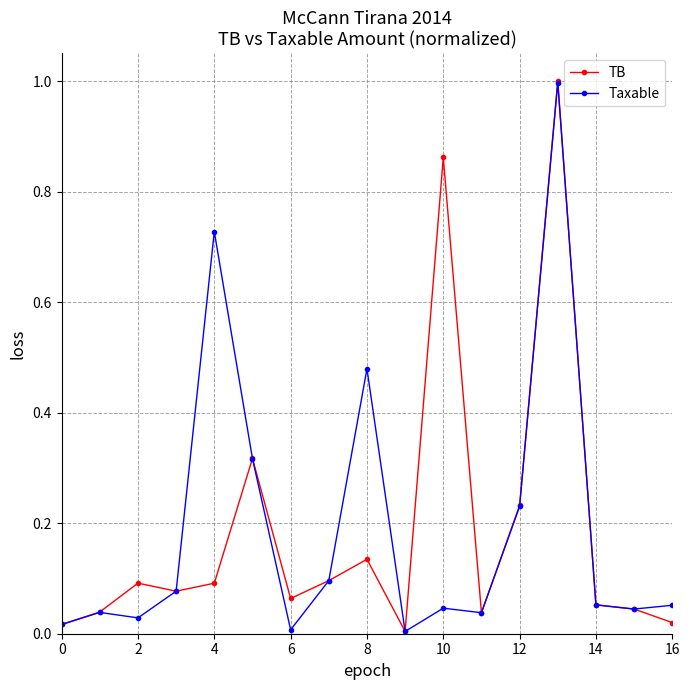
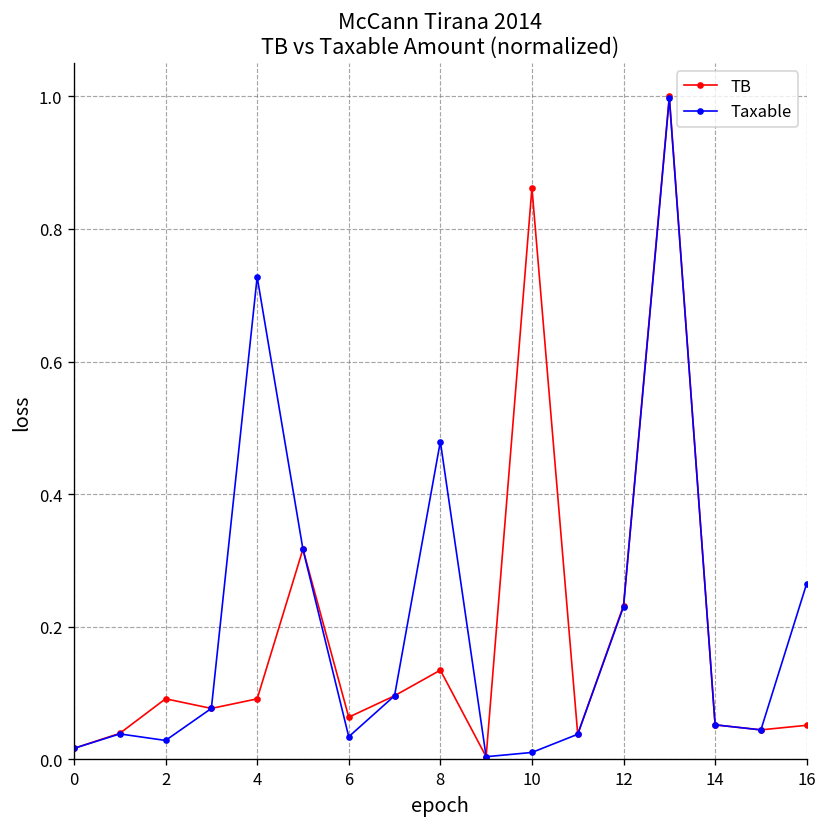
Taxable, 6: 0.01 -> 0.03
Taxable, 10: 0.05 -> 0.01
TB, 16: 0.02 -> 0.05
Taxable, 16: 0.05 -> 0.27
